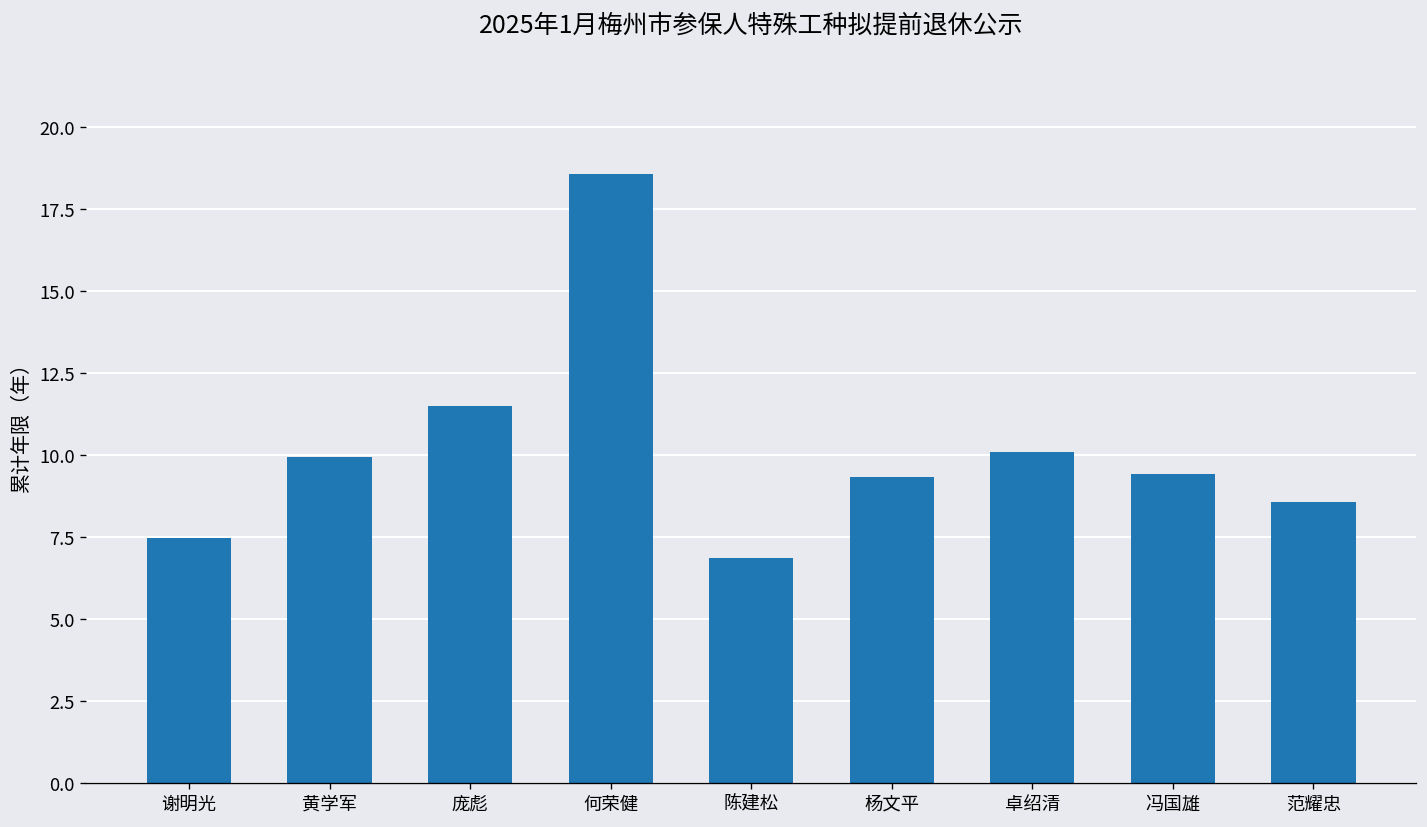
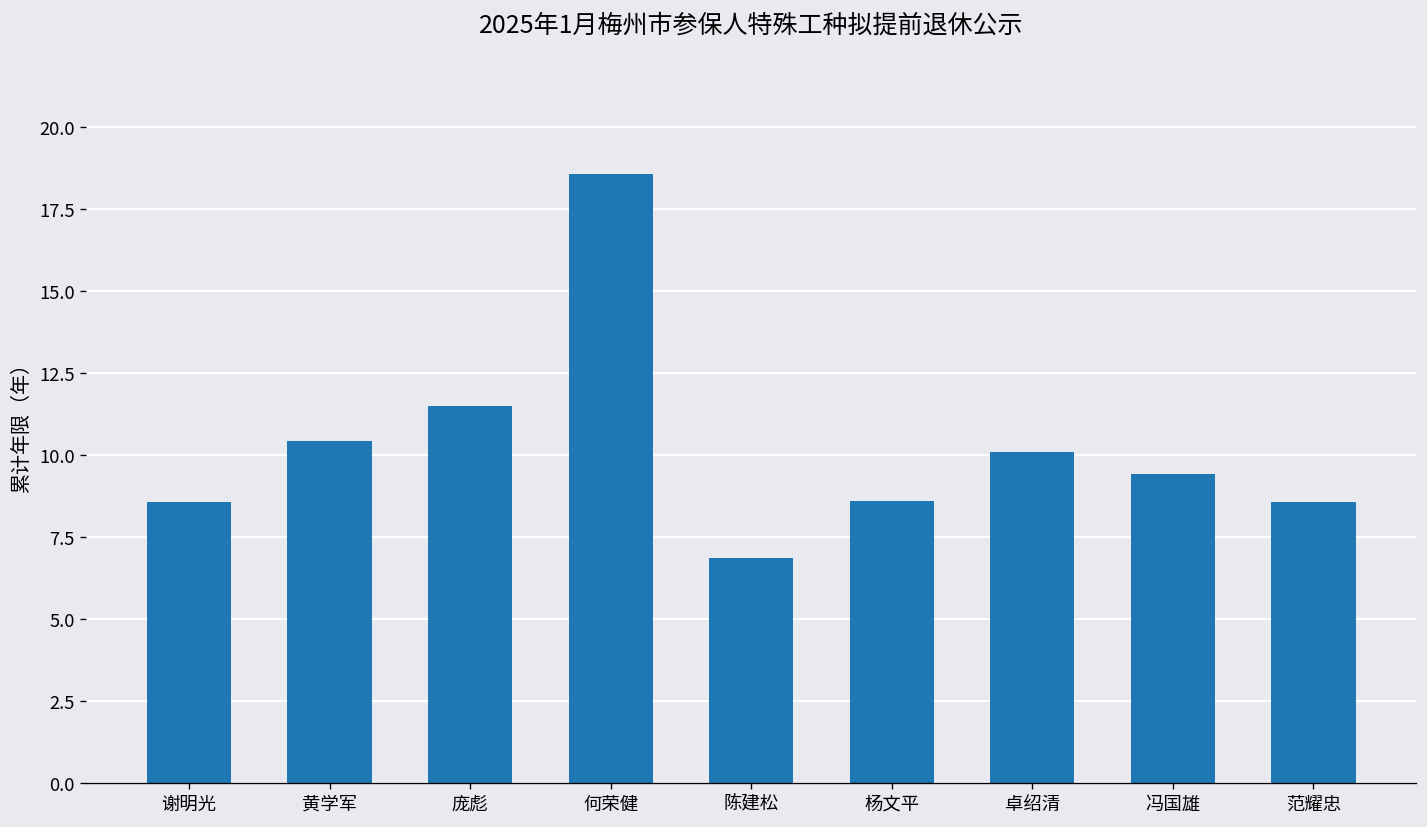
谢明光: 7.5 -> 8.6
黄学军: 9.9 -> 10.4
杨文平: 9.3 -> 8.6
